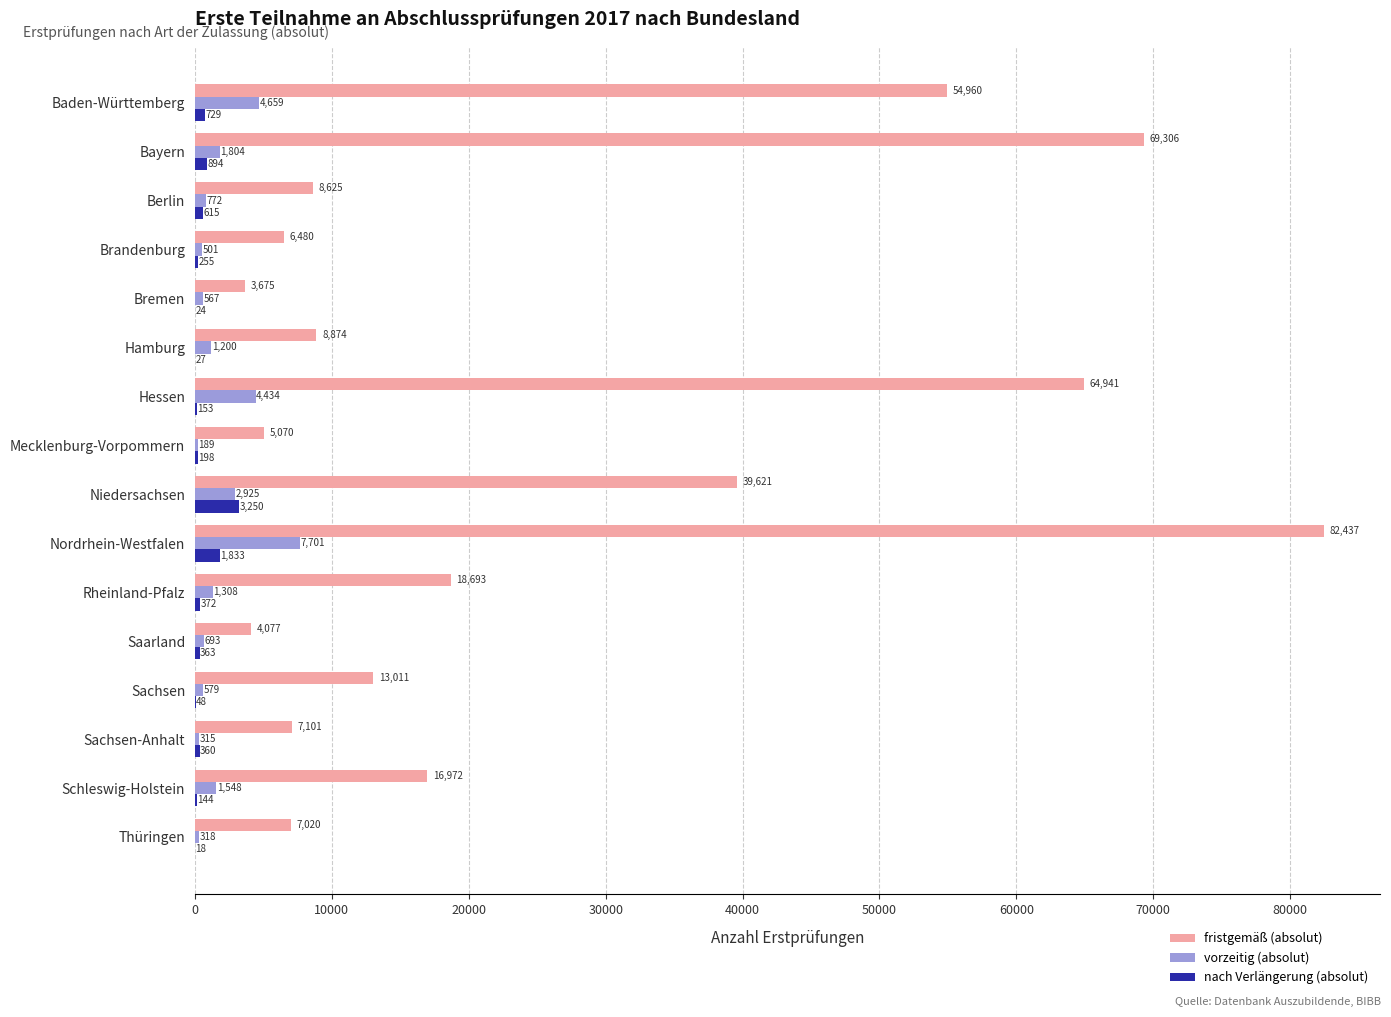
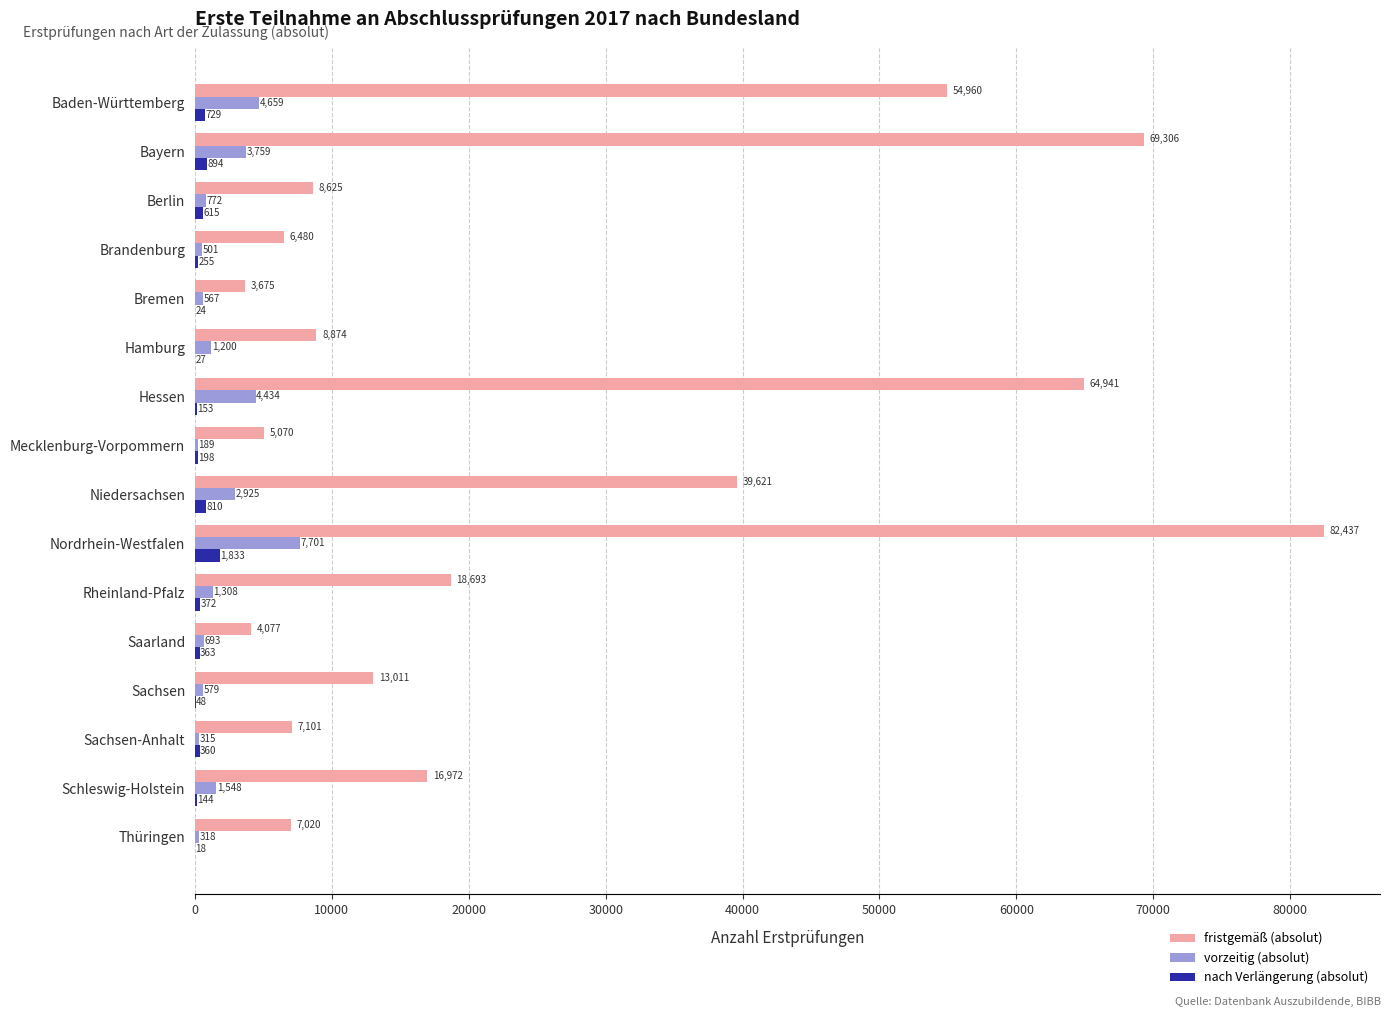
vorzeitig (absolut), Bayern: 1,804 -> 3,759
nach Verlängerung (absolut), Niedersachsen: 3,250 -> 810
